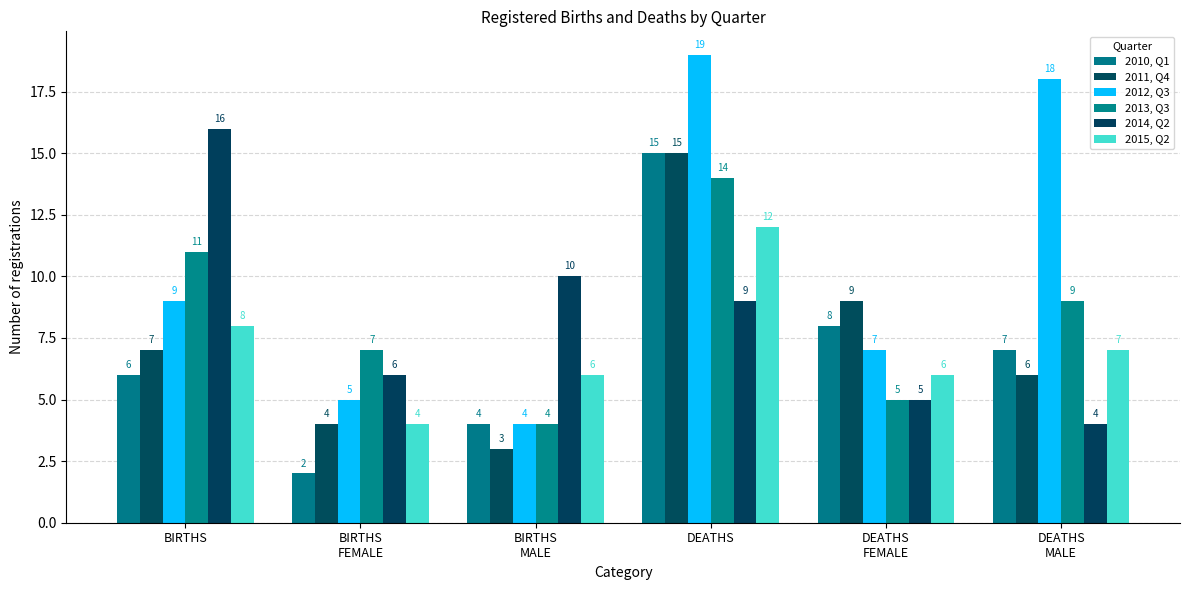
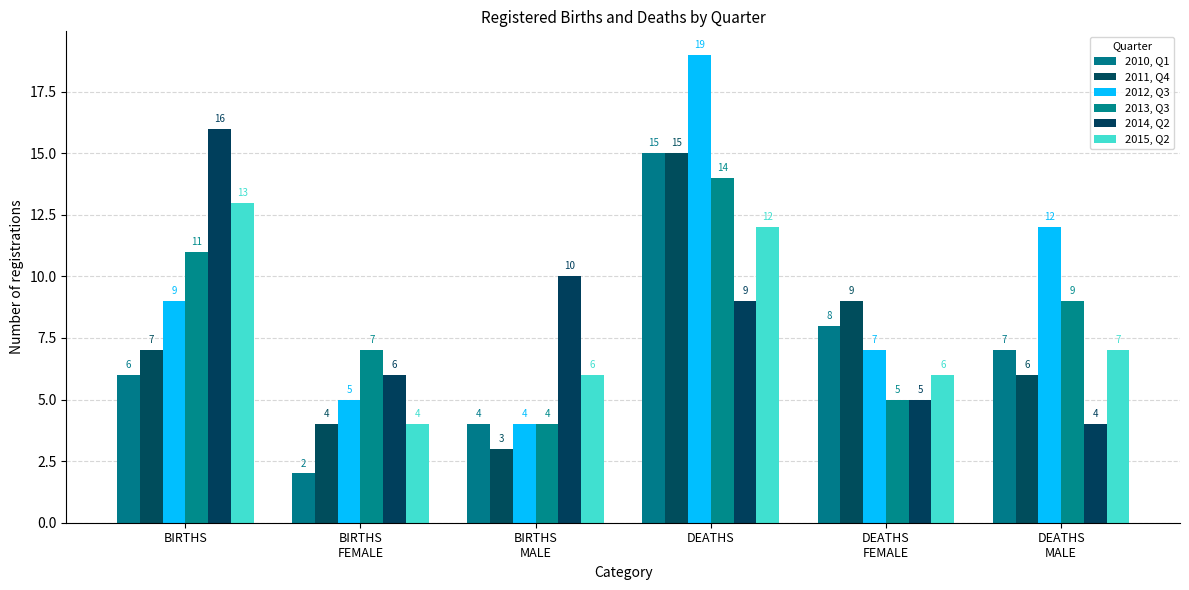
2015, Q2, BIRTHS: 8 -> 13
2012, Q3, DEATHS MALE: 18 -> 12
